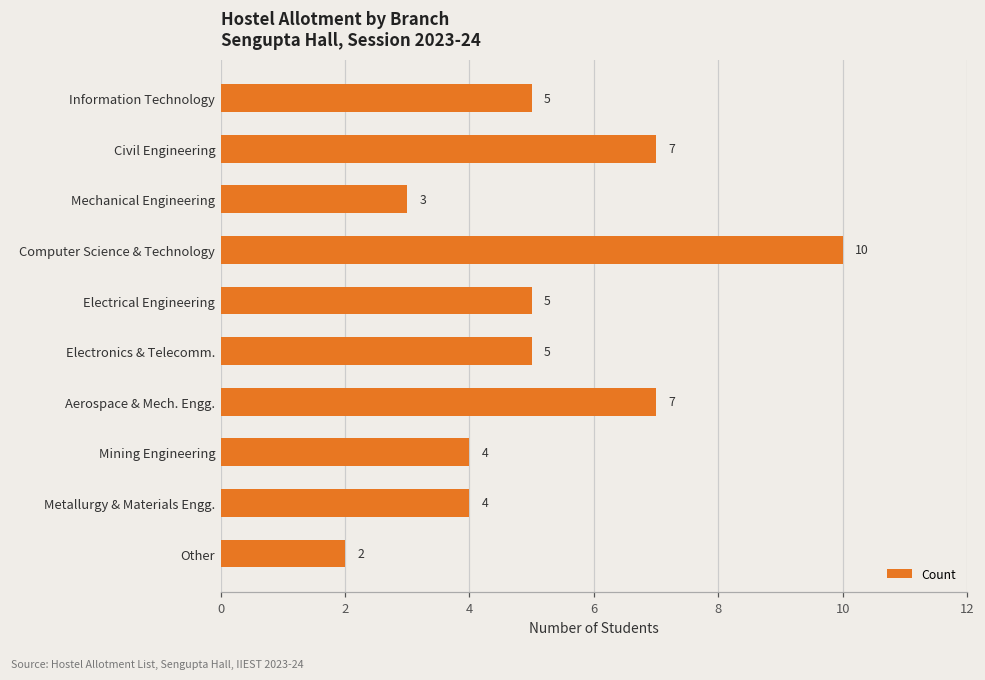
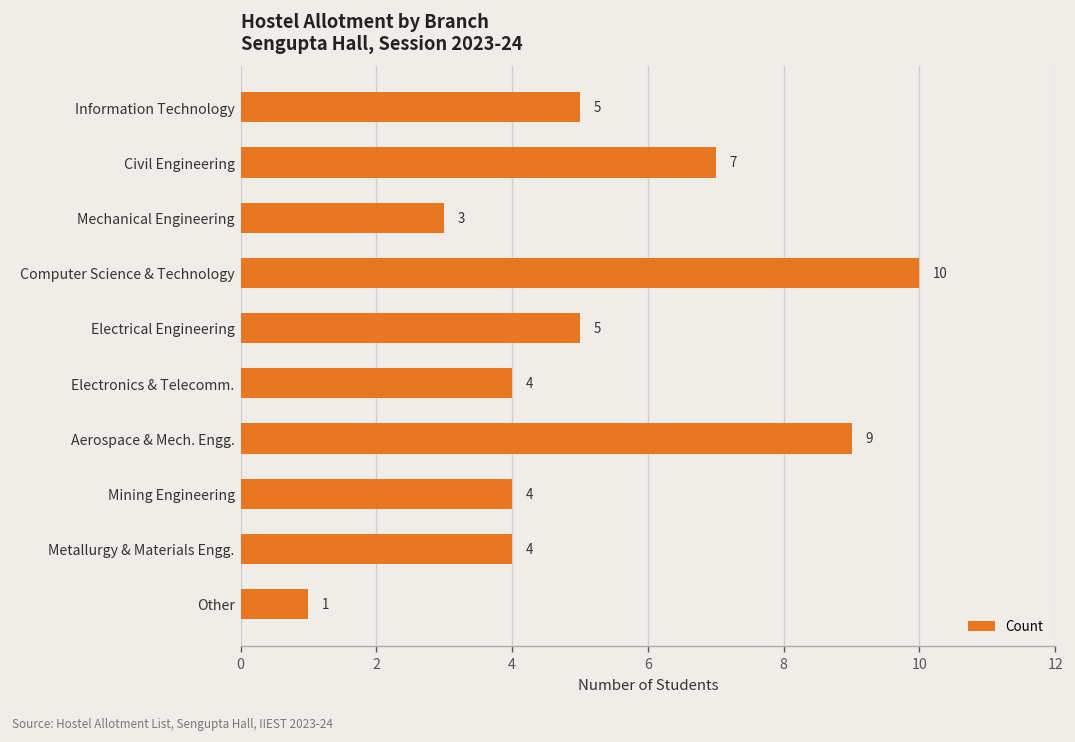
Electronics & Telecomm.: 5 -> 4
Aerospace & Mech. Engg.: 7 -> 9
Other: 2 -> 1
